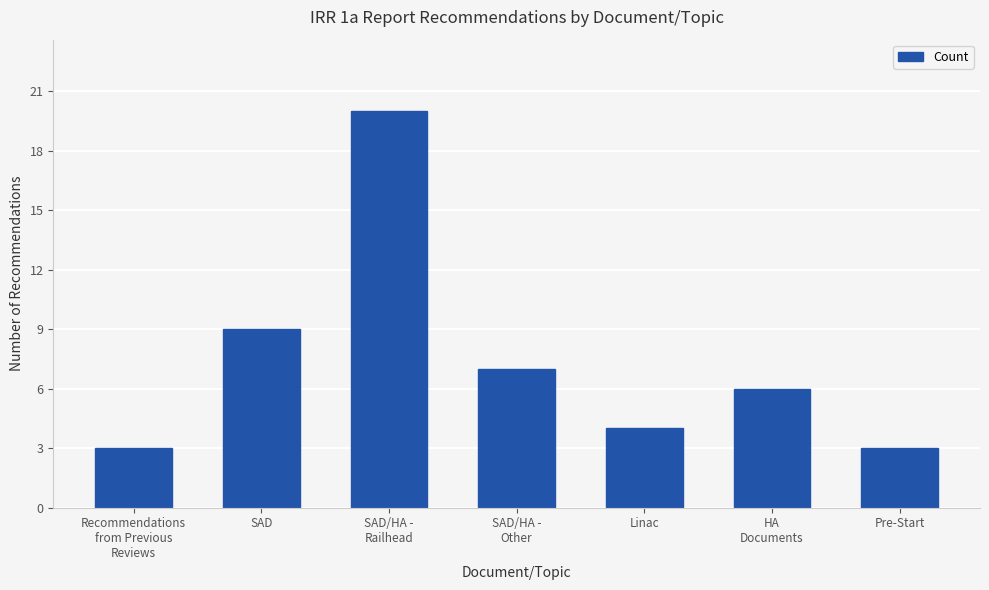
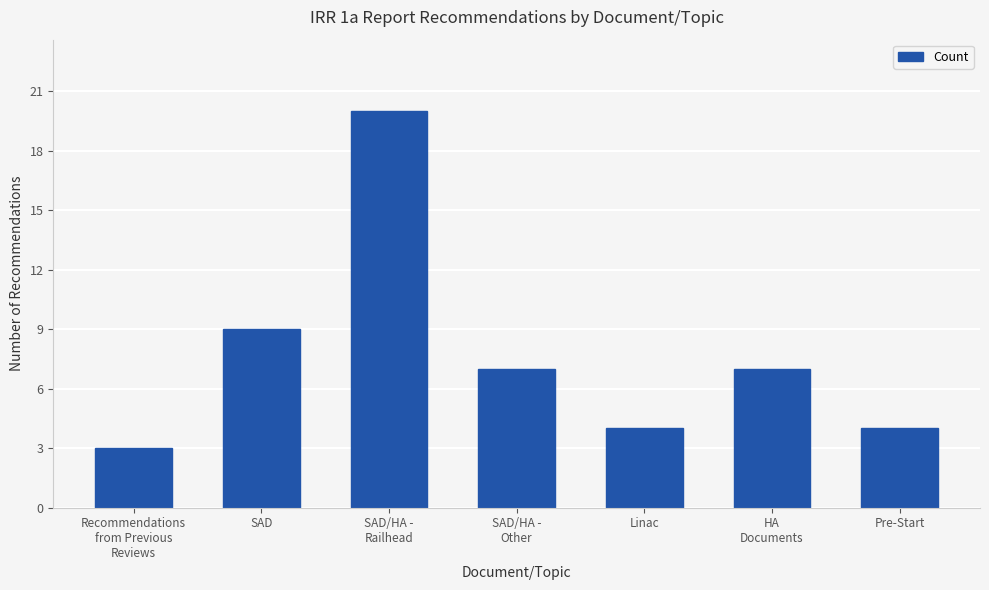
HA Documents: 6 -> 7
Pre-Start: 3 -> 4
